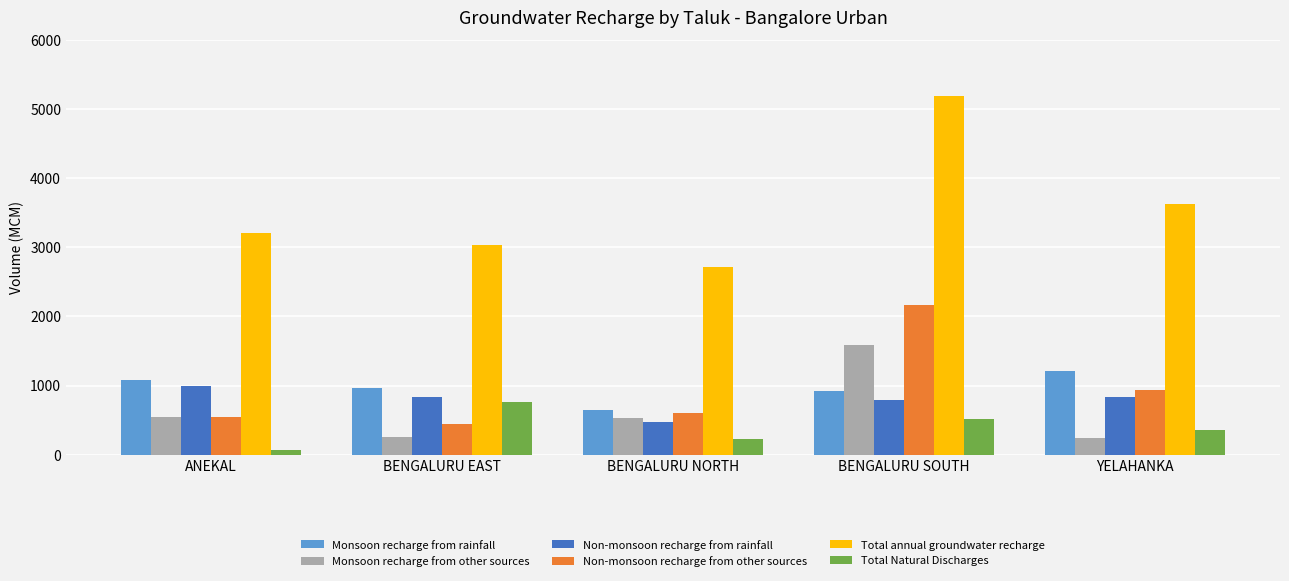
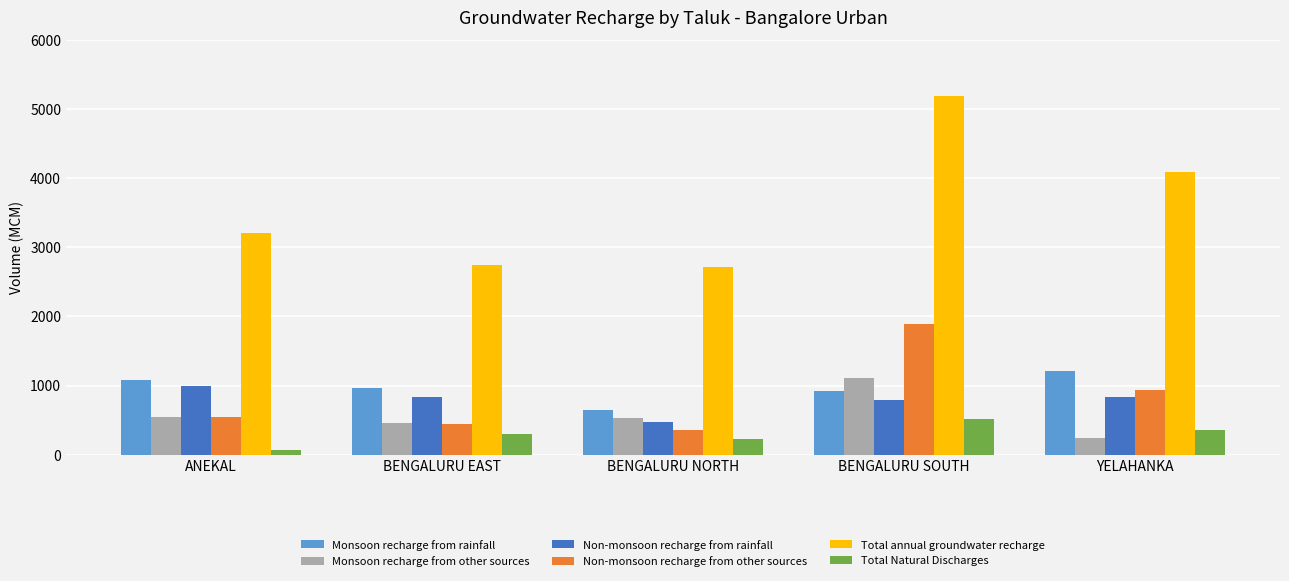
Monsoon recharge from other sources, BENGALURU EAST: 300 -> 500
Total annual groundwater recharge, BENGALURU EAST: 3000 -> 2700
Total Natural Discharges, BENGALURU EAST: 800 -> 300
Non-monsoon recharge from other sources, BENGALURU NORTH: 600 -> 400
Monsoon recharge from other sources, BENGALURU SOUTH: 1600 -> 1100
Non-monsoon recharge from other sources, BENGALURU SOUTH: 2200 -> 1900
Total annual groundwater recharge, YELAHANKA: 3600 -> 4100
